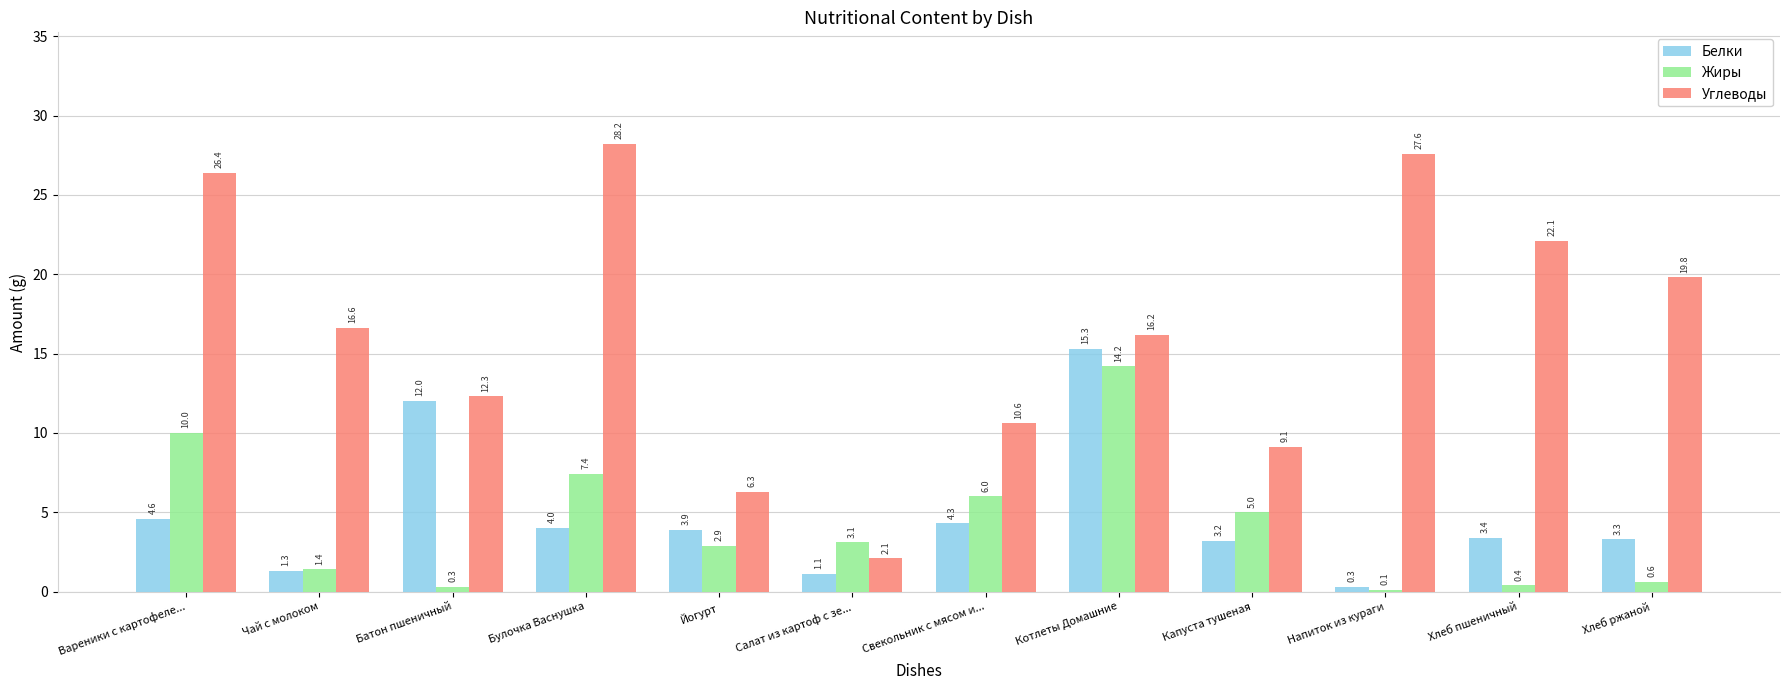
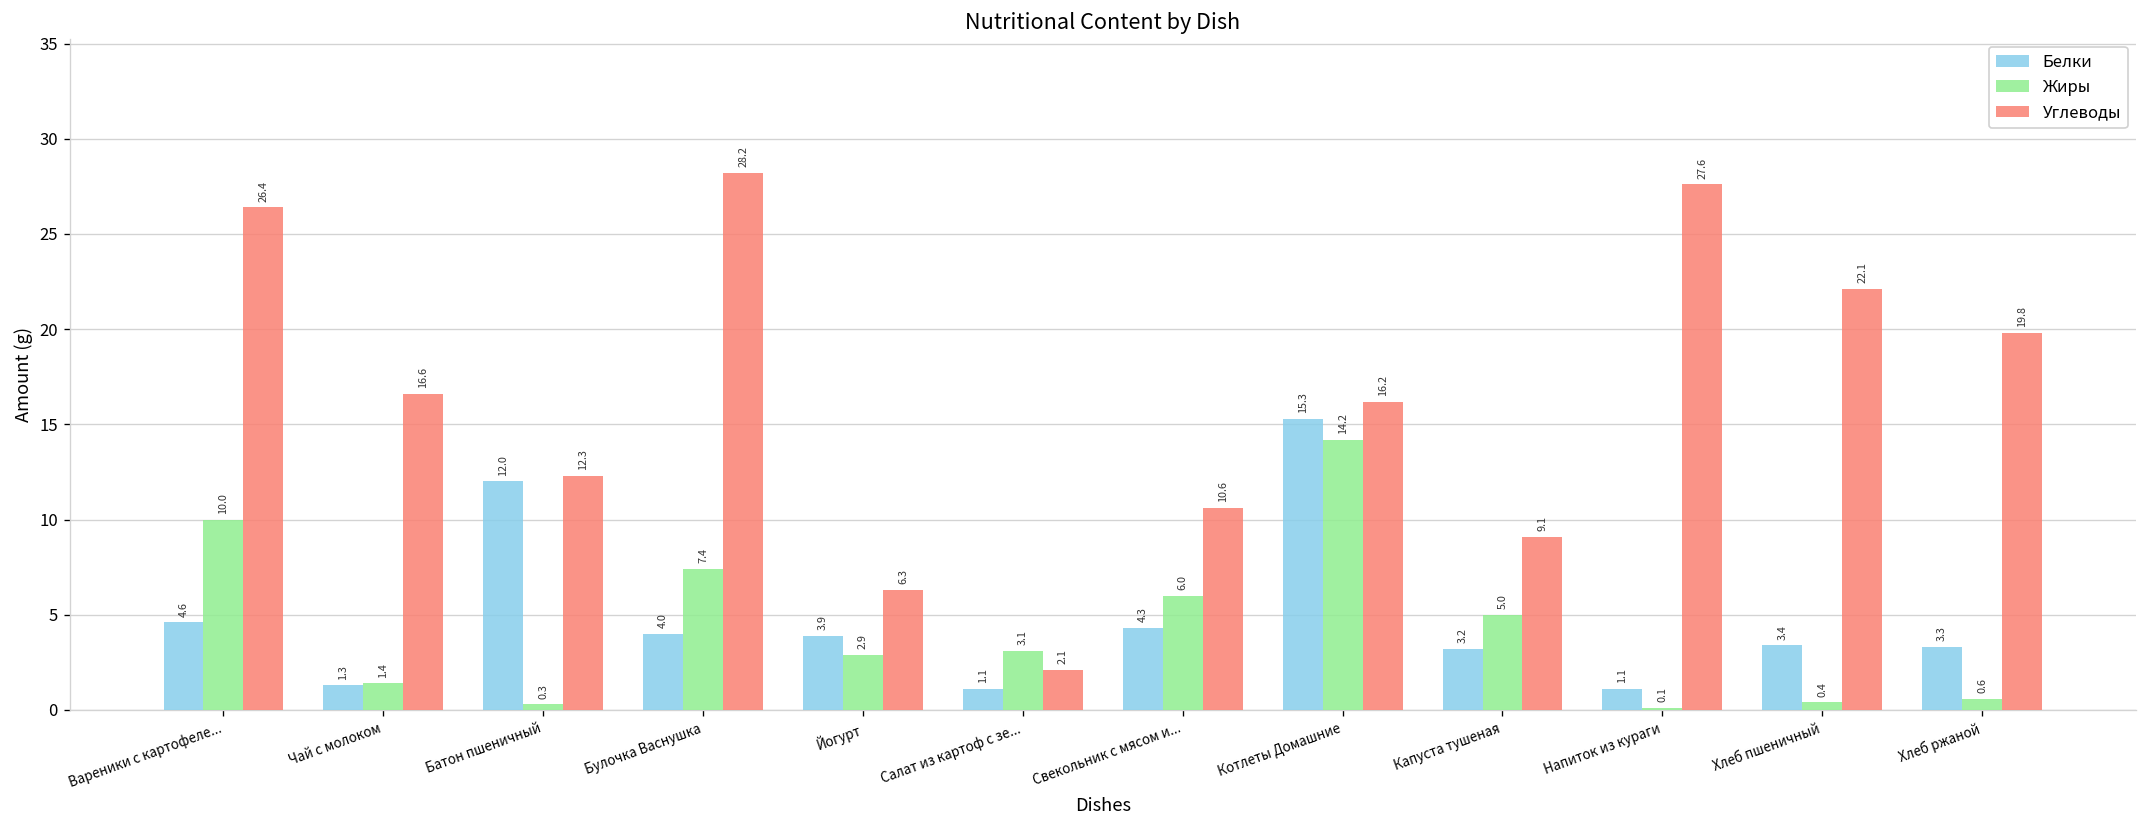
Белки, Напиток из кураги: 0.3 -> 1.1
